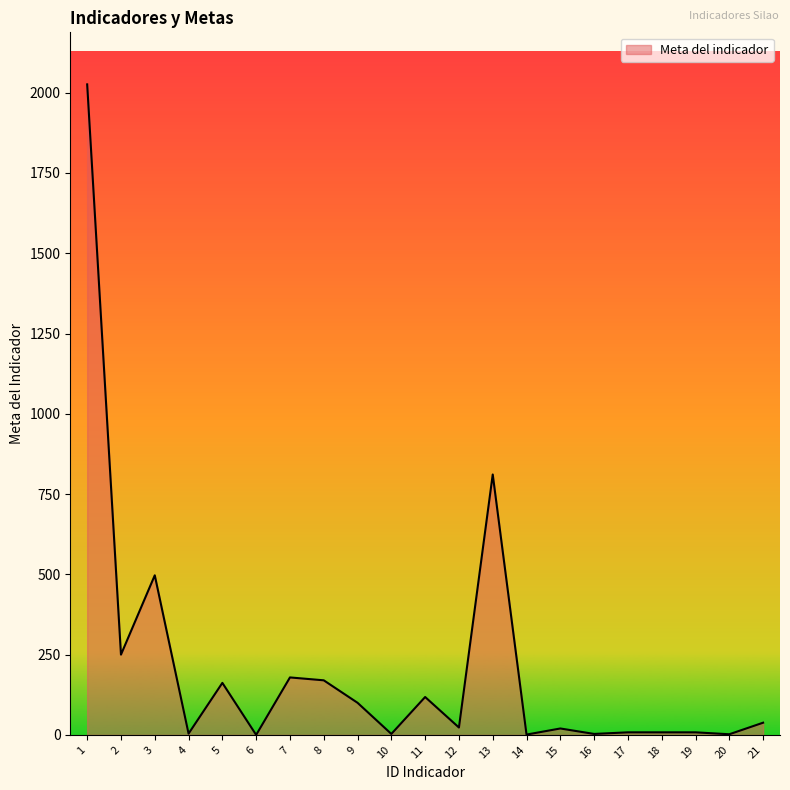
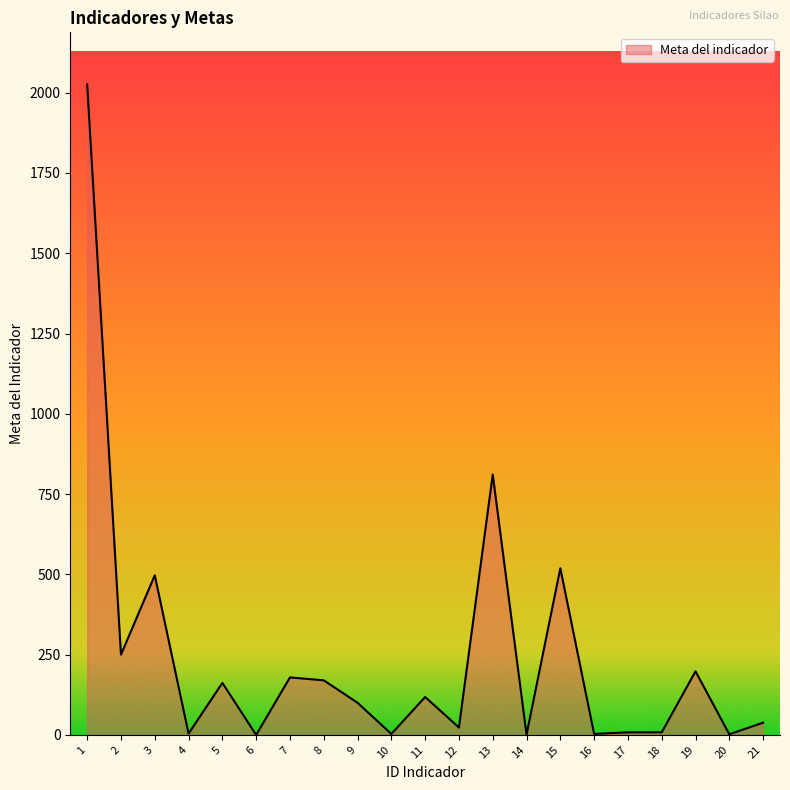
15: 20 -> 520
19: 10 -> 200
